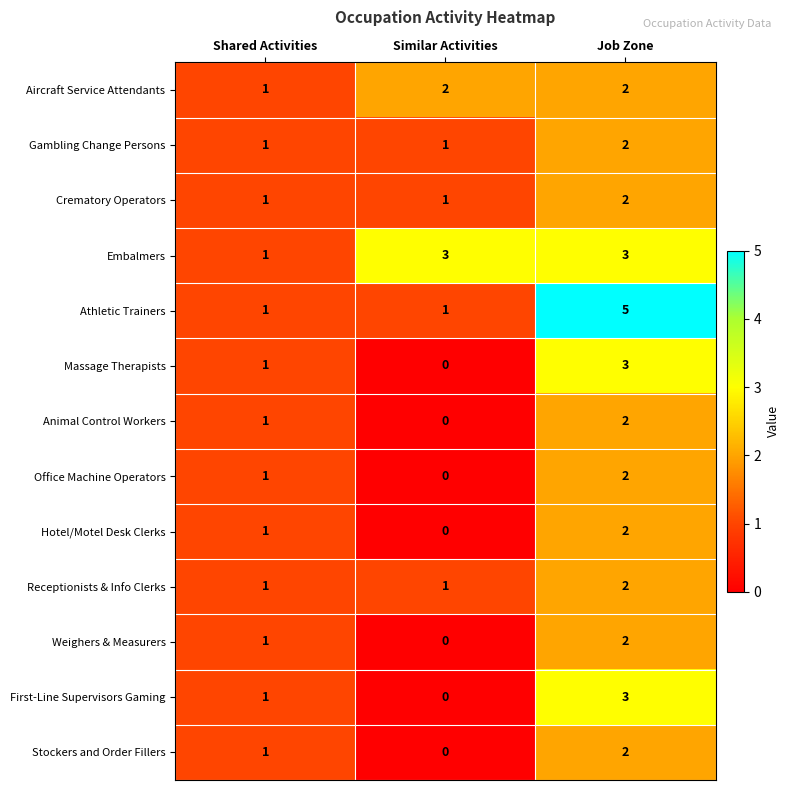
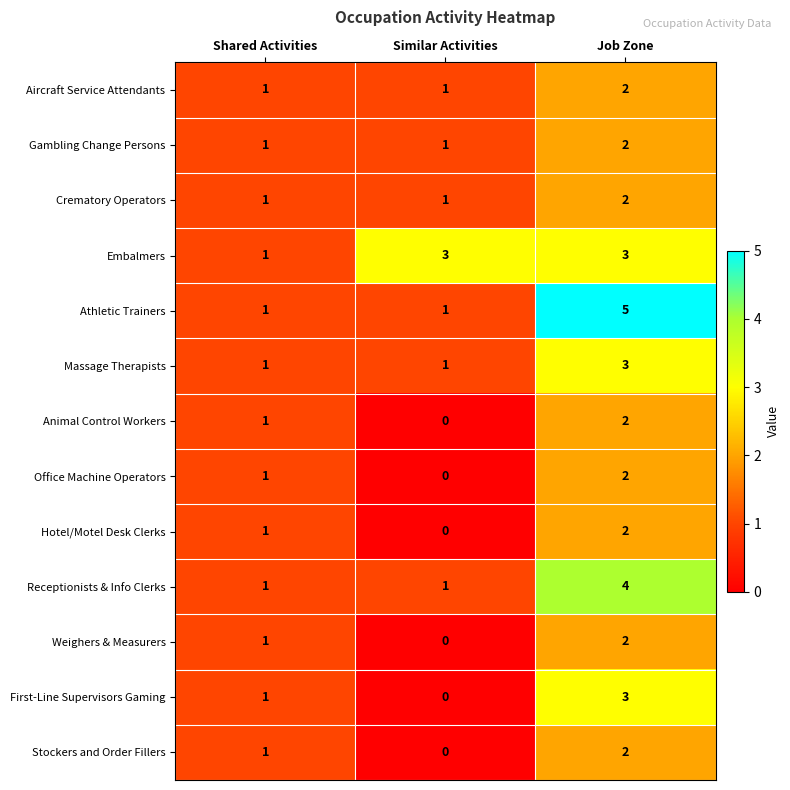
Aircraft Service Attendants, Similar Activities: 2 -> 1
Massage Therapists, Similar Activities: 0 -> 1
Receptionists & Info Clerks, Job Zone: 2 -> 4
